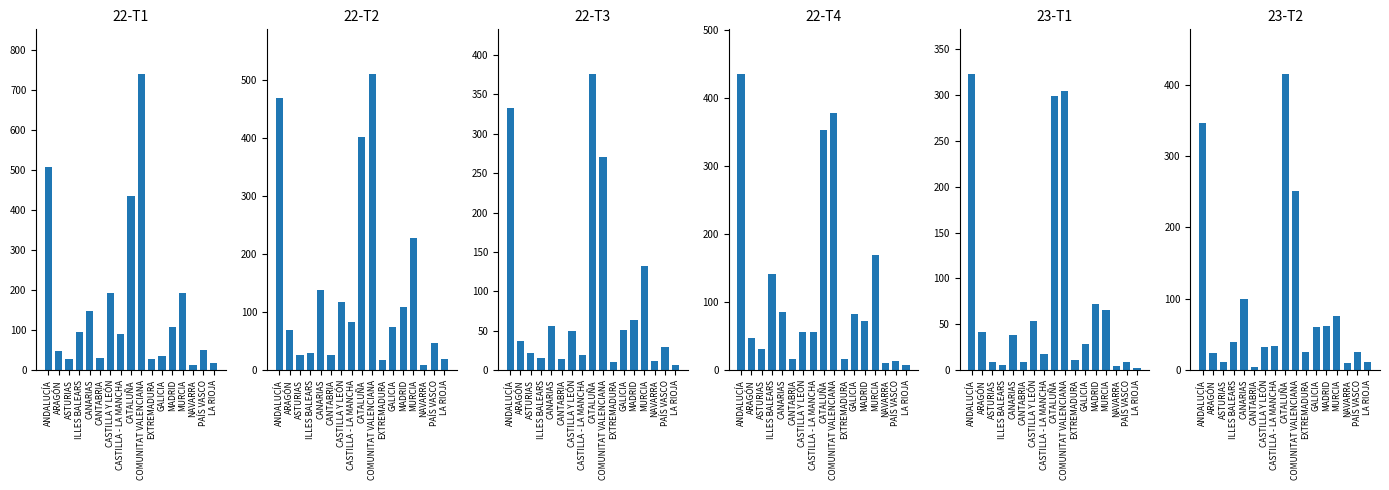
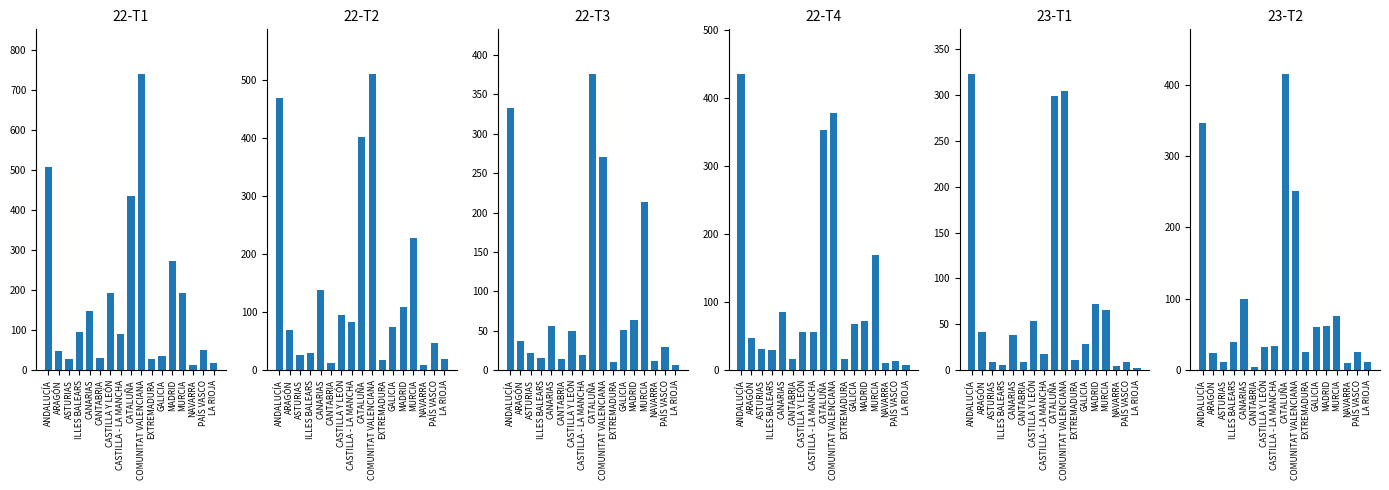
22-T1, MADRID: 110 -> 270
22-T2, CANTABRIA: 30 -> 10
22-T2, CASTILLA Y LEÓN: 120 -> 100
22-T3, MURCIA: 130 -> 210
22-T4, ILLES BALEARS: 140 -> 30
22-T4, GALICIA: 80 -> 70
